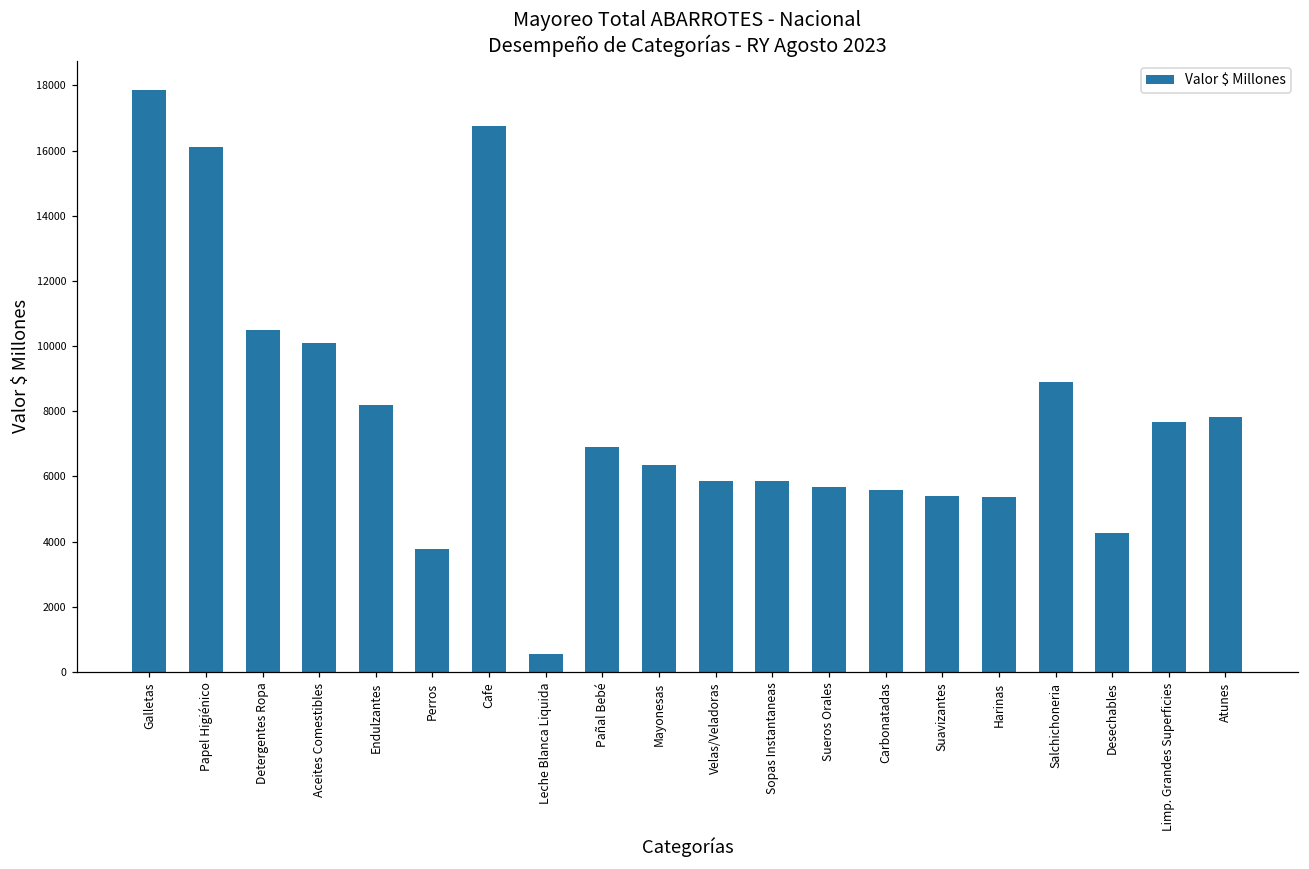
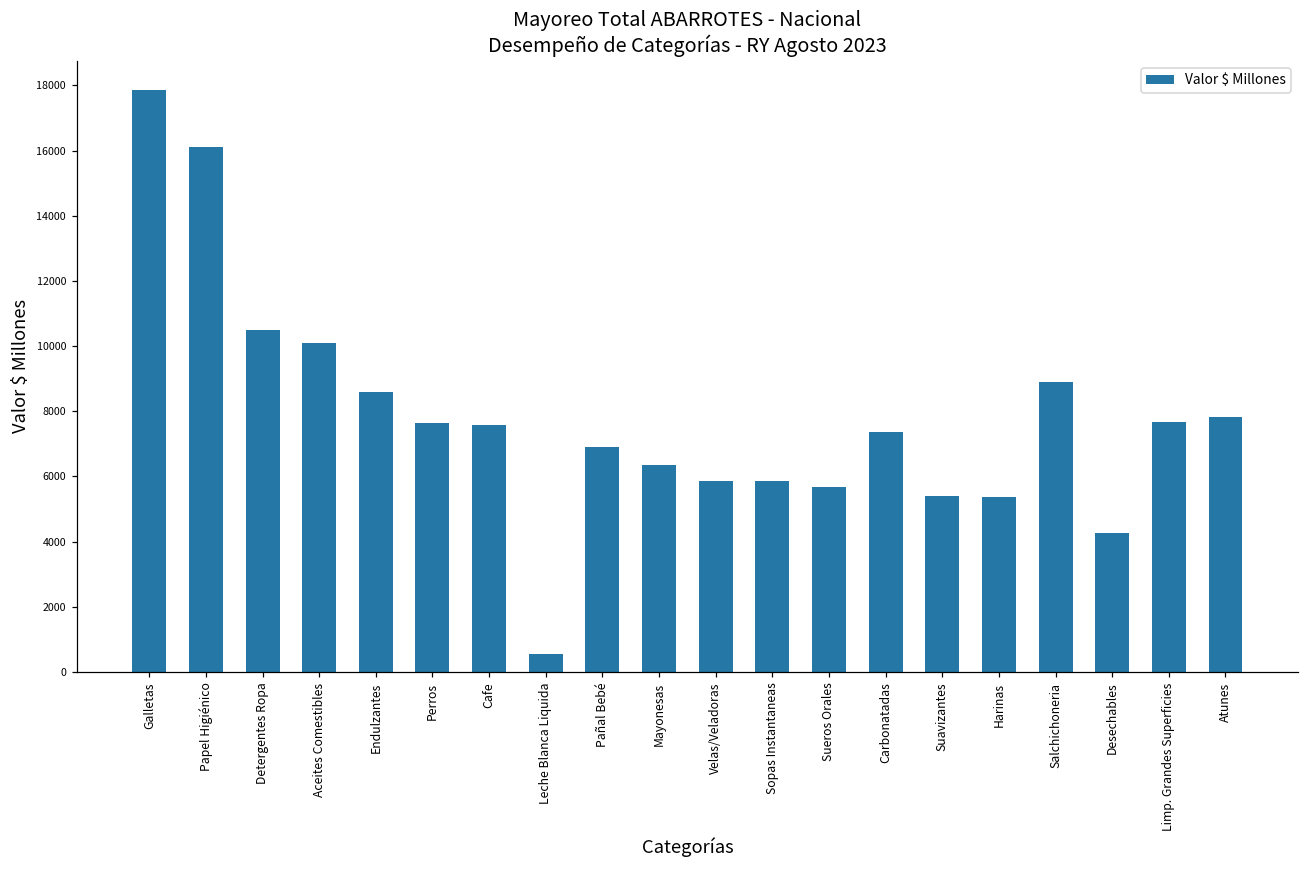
Endulzantes: 8200 -> 8600
Perros: 3800 -> 7600
Cafe: 16800 -> 7600
Carbonatadas: 5600 -> 7400
